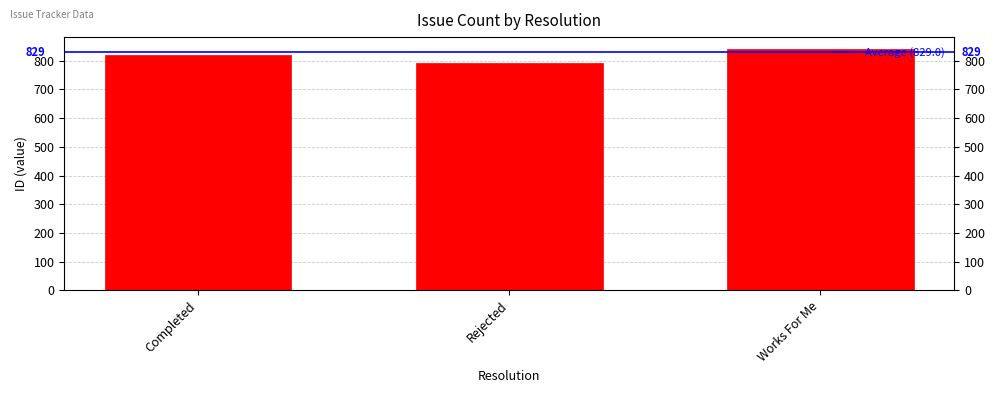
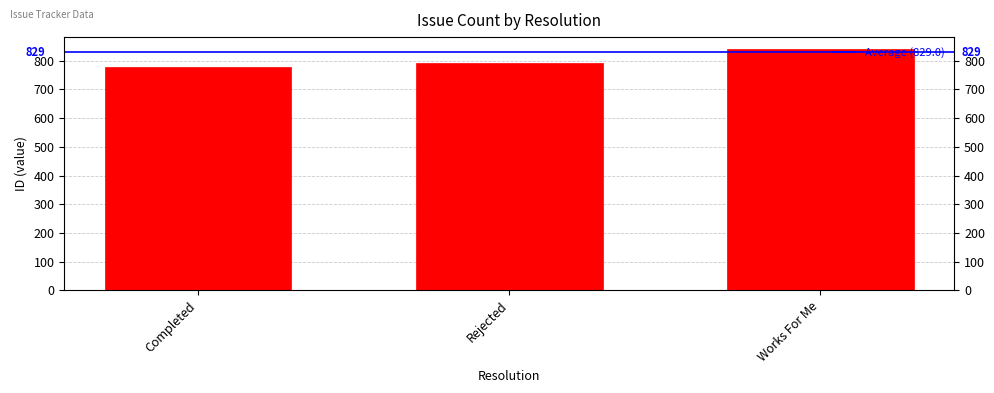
Completed: 820 -> 780
